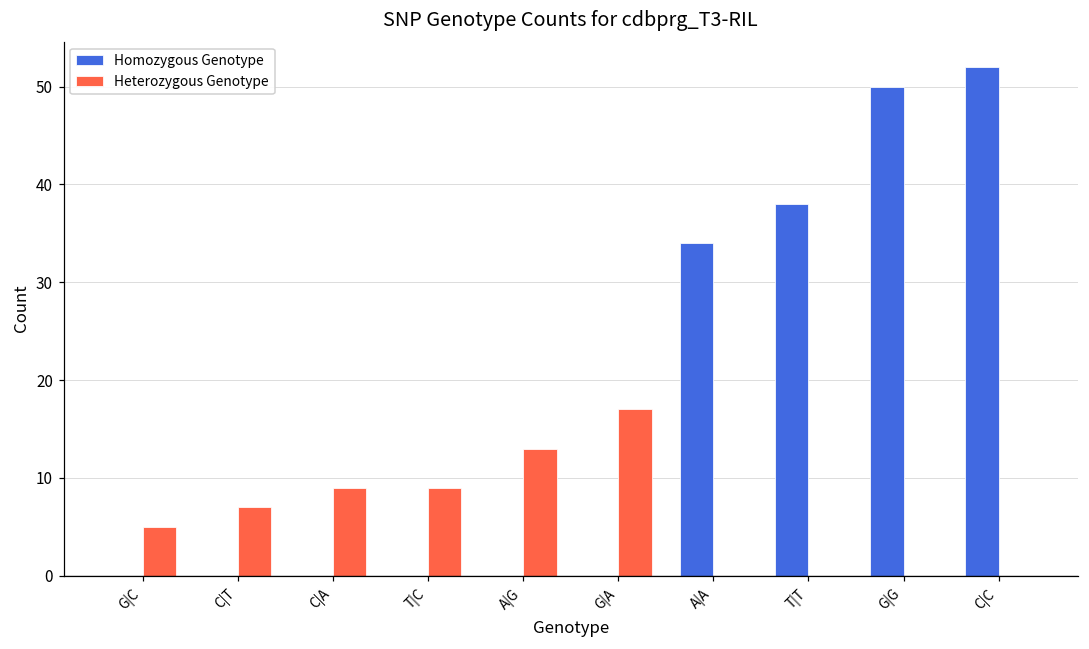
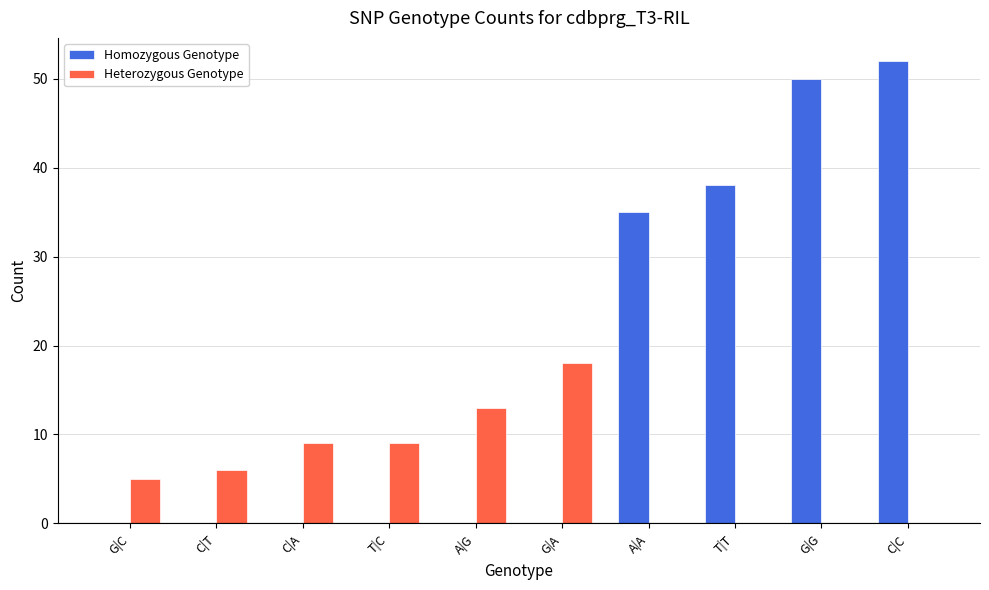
Heterozygous Genotype, C|T: 7 -> 6
Heterozygous Genotype, G|A: 17 -> 18
Homozygous Genotype, A|A: 34 -> 35
